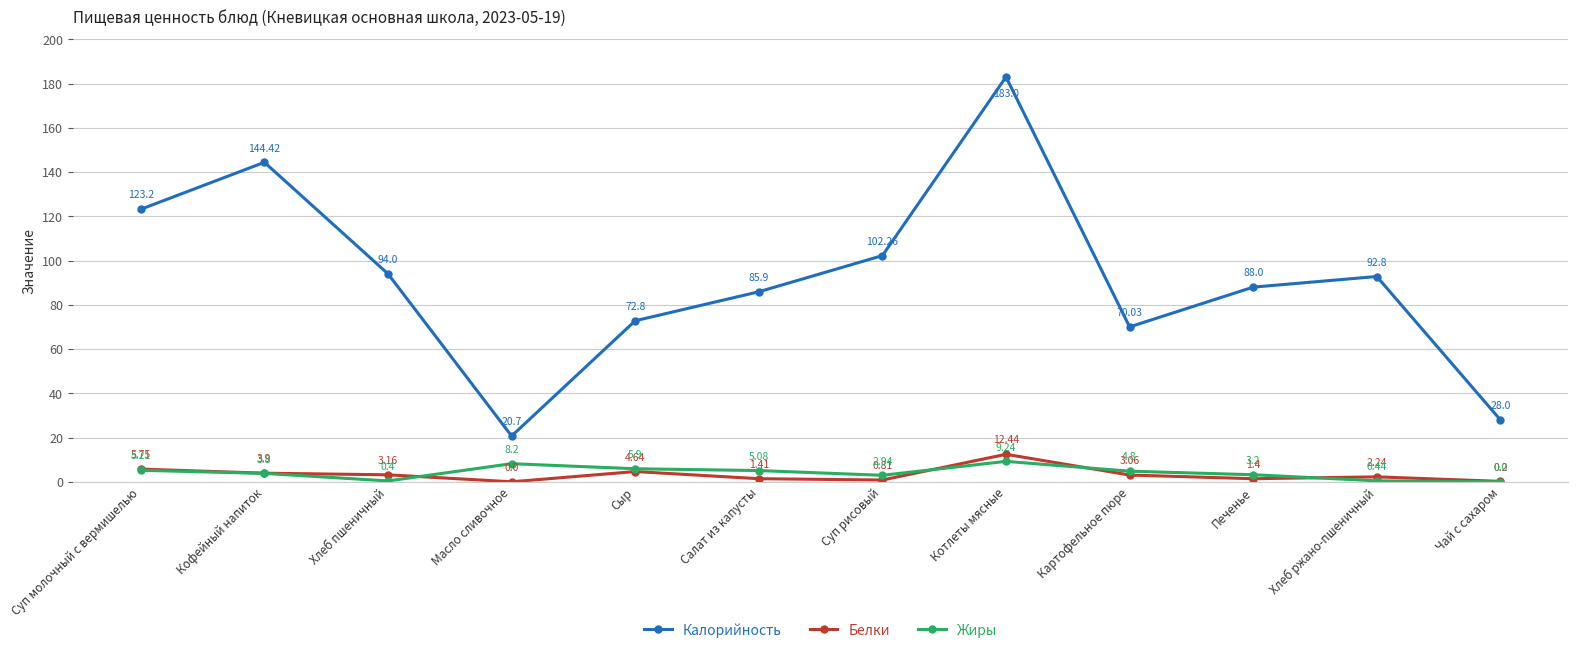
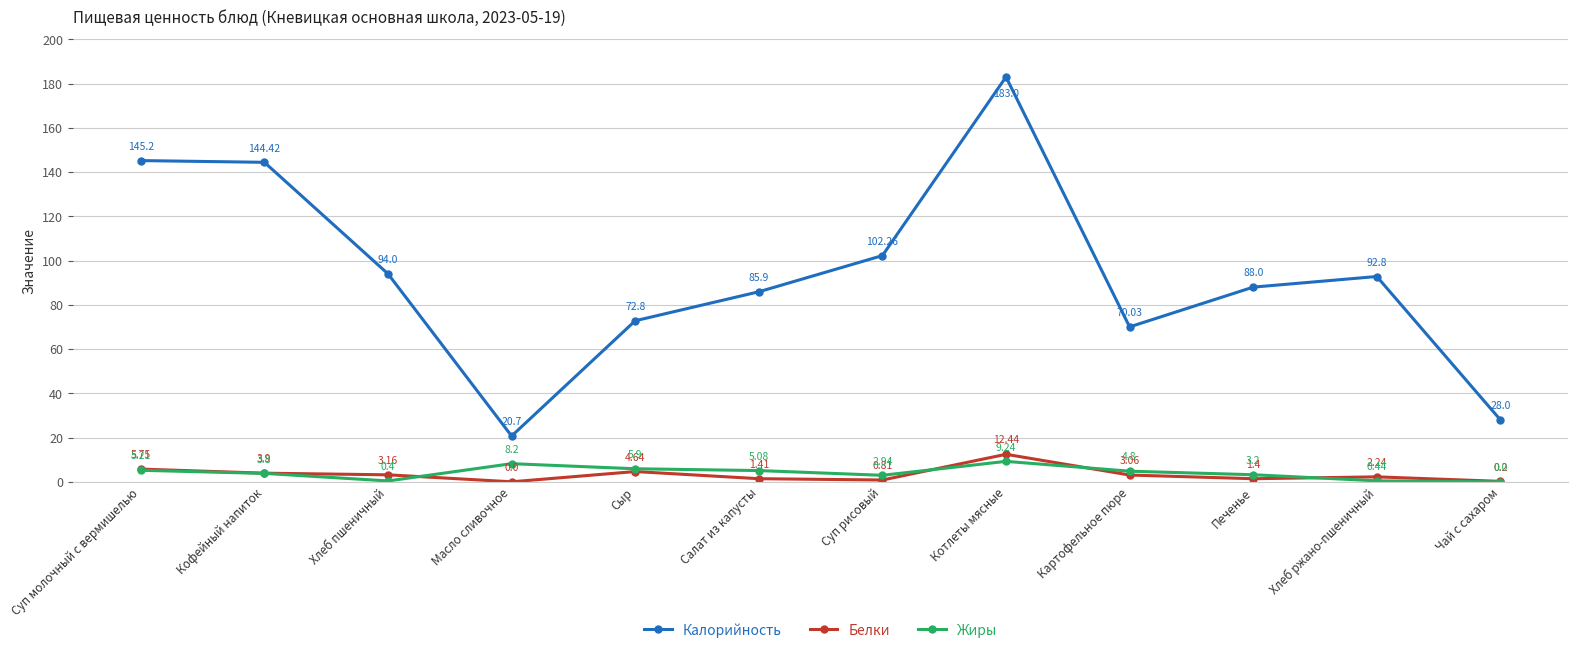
Калорийность, Суп молочный с вермишелью: 123.2 -> 145.2
